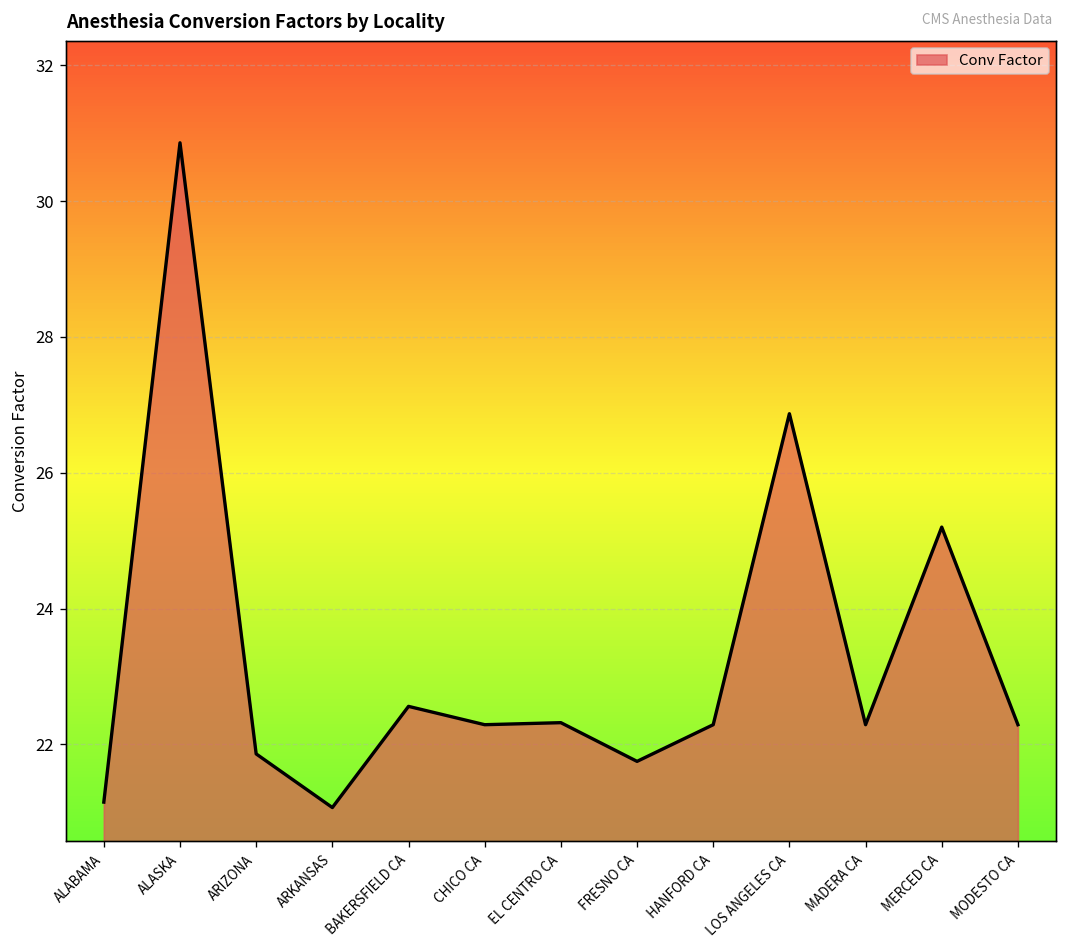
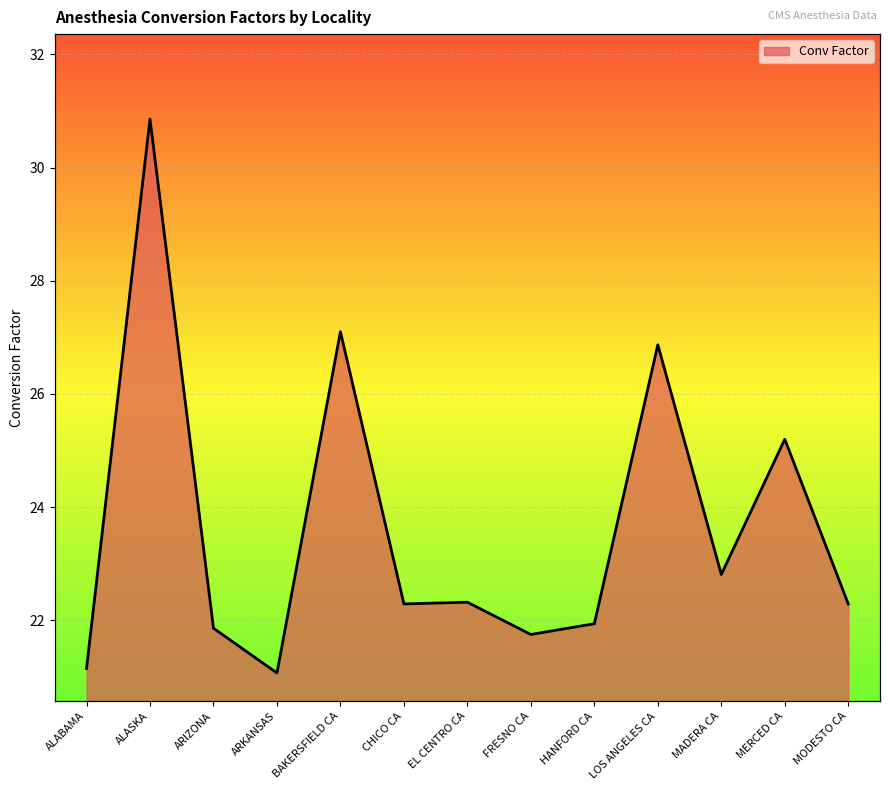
BAKERSFIELD CA: 22.6 -> 27.1
HANFORD CA: 22.3 -> 21.9
MADERA CA: 22.3 -> 22.8
